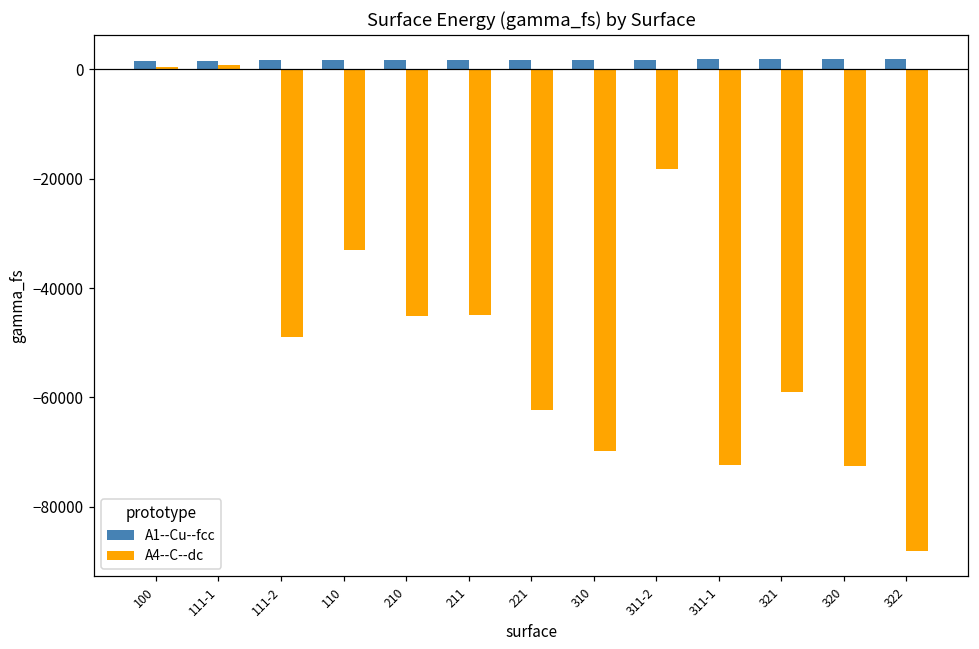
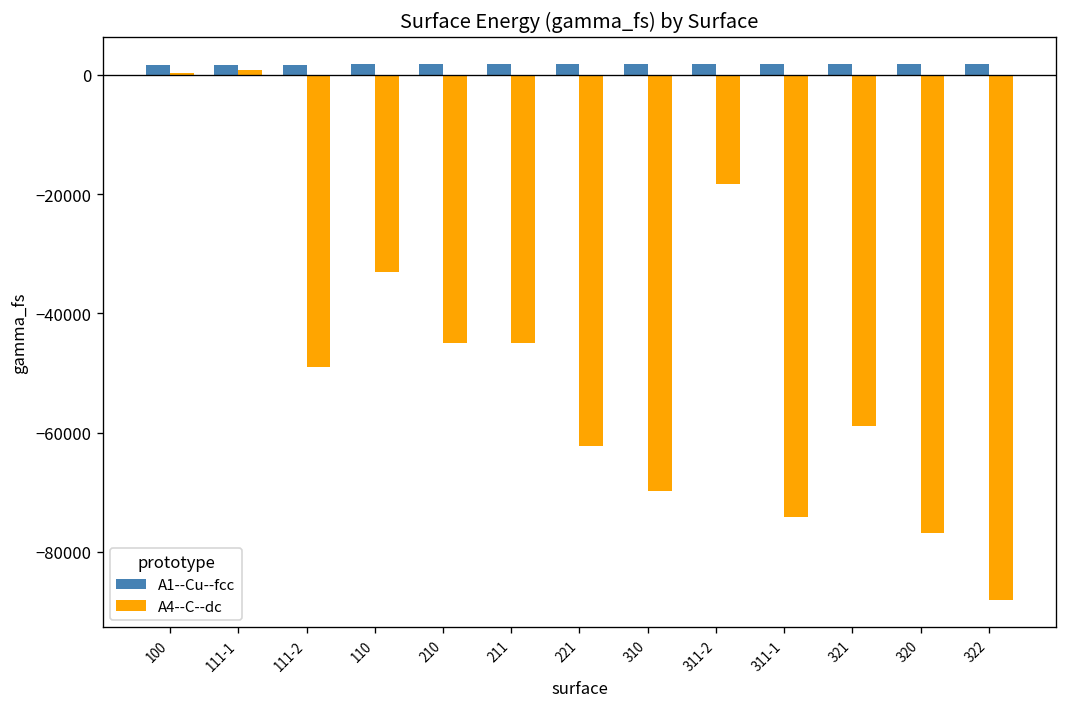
A4--C--dc, 311-1: -72000 -> -74000
A4--C--dc, 320: -73000 -> -77000
